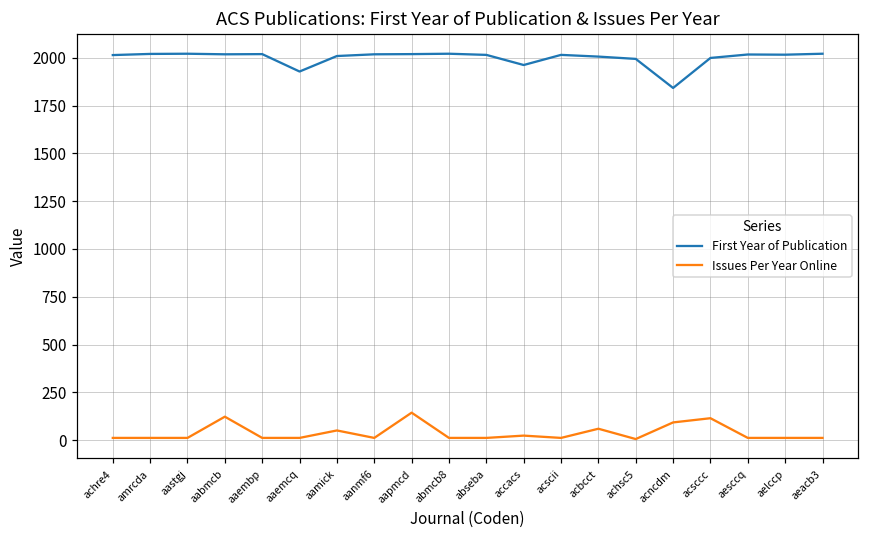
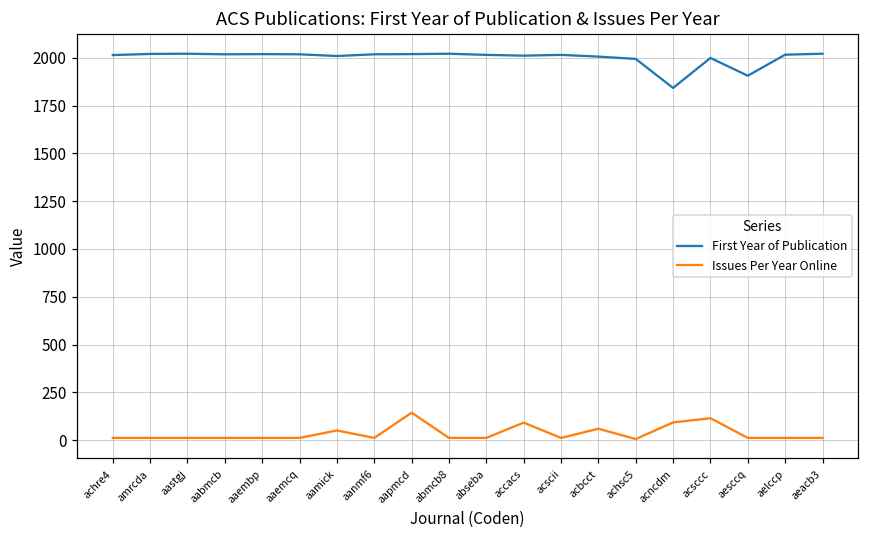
Issues Per Year Online, aabmcb: 120 -> 10
First Year of Publication, aaemcq: 1930 -> 2020
First Year of Publication, accacs: 1960 -> 2010
Issues Per Year Online, accacs: 20 -> 90
First Year of Publication, aesccq: 2020 -> 1910
